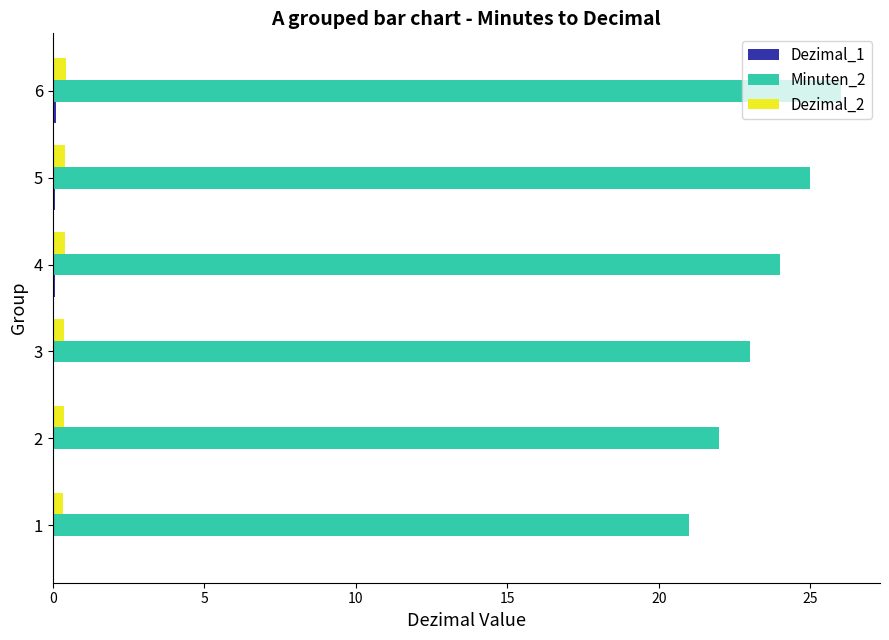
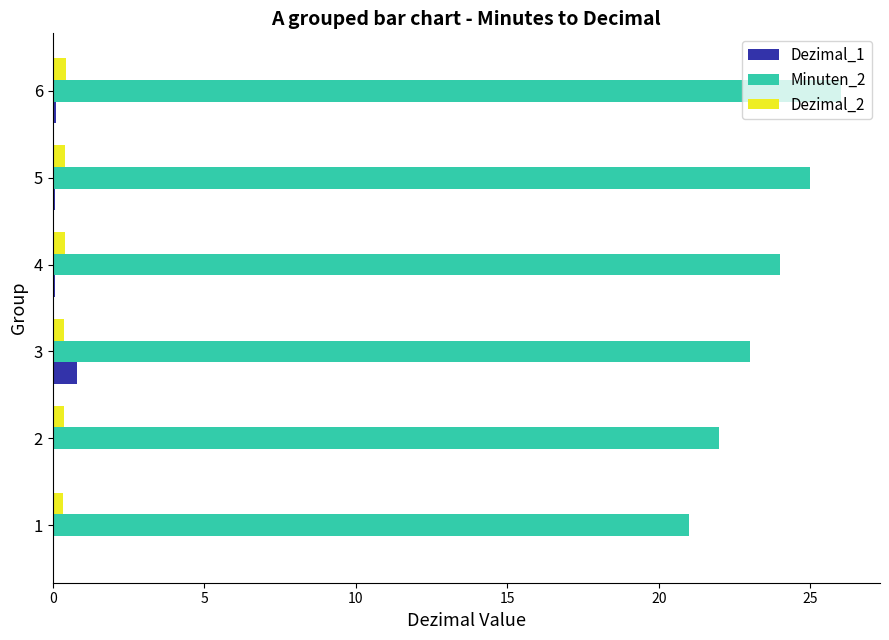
Dezimal_1, 3: 0.1 -> 0.8
